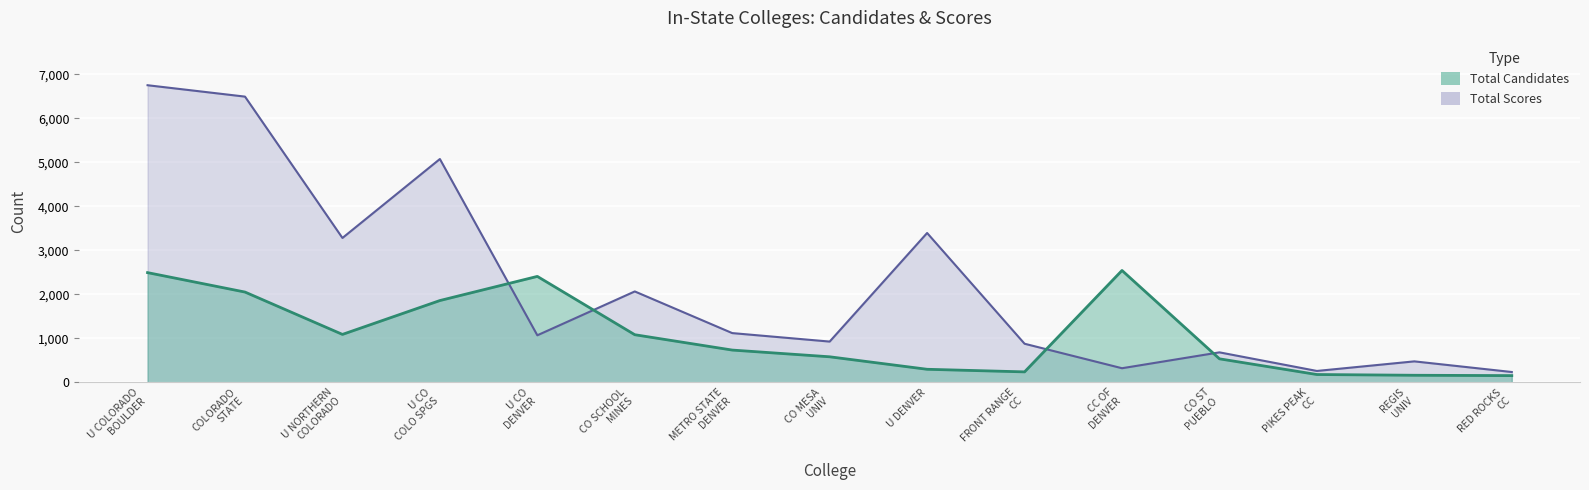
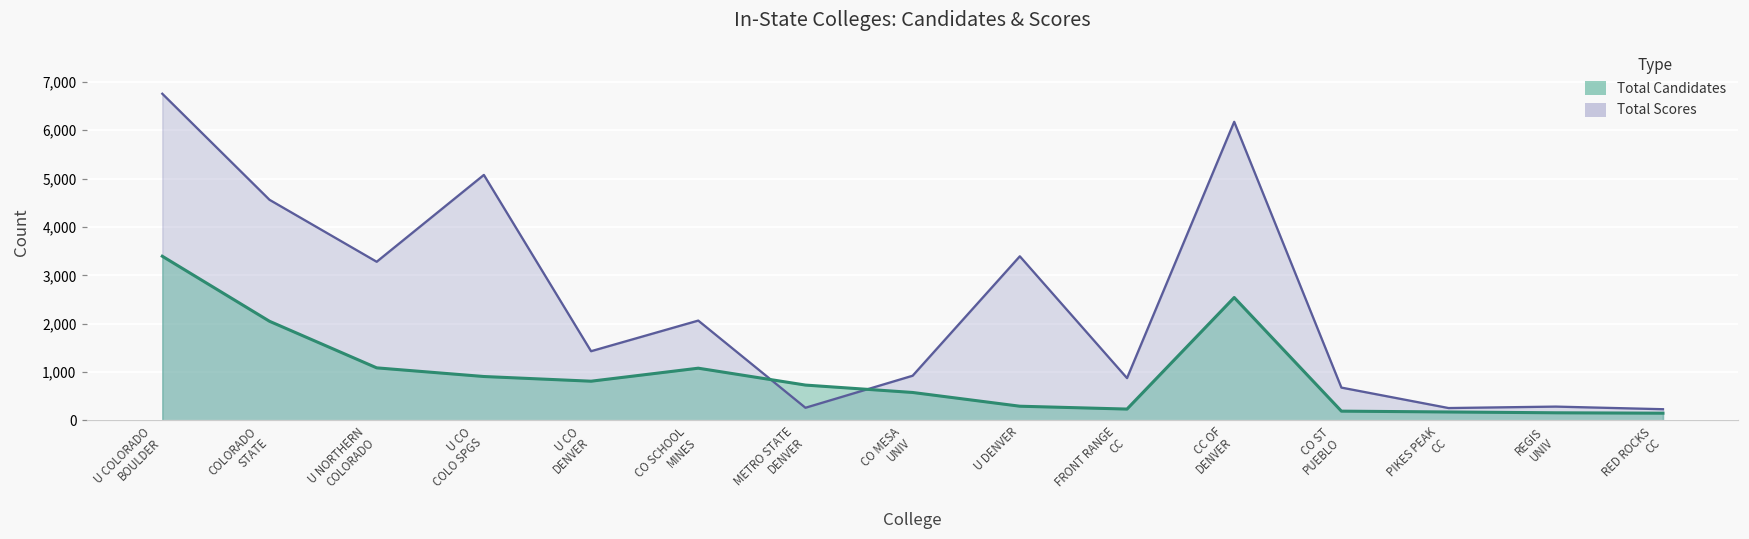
Total Candidates, U COLORADO BOULDER: 2,500 -> 3,400
Total Scores, COLORADO STATE: 6,500 -> 4,600
Total Candidates, U CO COLO SPGS: 1,900 -> 900
Total Scores, U CO DENVER: 1,100 -> 1,400
Total Candidates, U CO DENVER: 2,400 -> 800
Total Scores, METRO STATE DENVER: 1,100 -> 300
Total Scores, CC OF DENVER: 300 -> 6,200
Total Candidates, CO ST PUEBLO: 500 -> 200
Total Scores, REGIS UNIV: 500 -> 300
